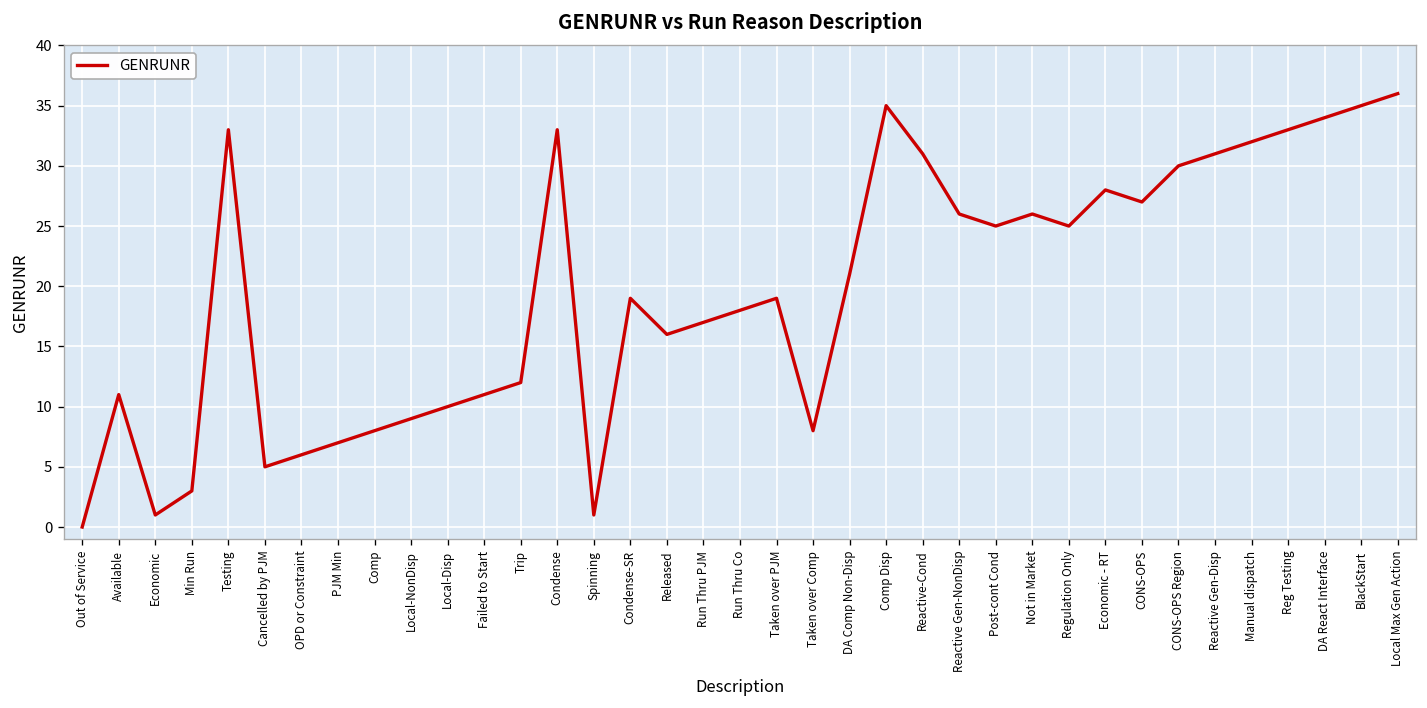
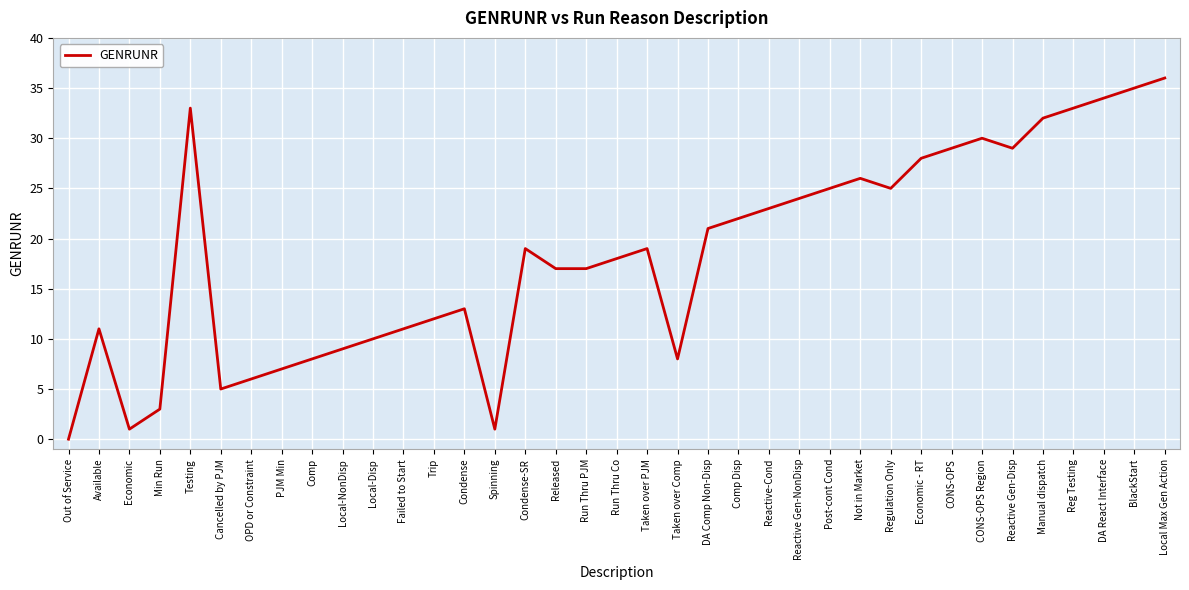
Condense: 33 -> 13
Released: 16 -> 17
Comp Disp: 35 -> 22
Reactive-Cond: 31 -> 23
Reactive Gen-NonDisp: 26 -> 24
CONS-OPS: 27 -> 29
Reactive Gen-Disp: 31 -> 29
